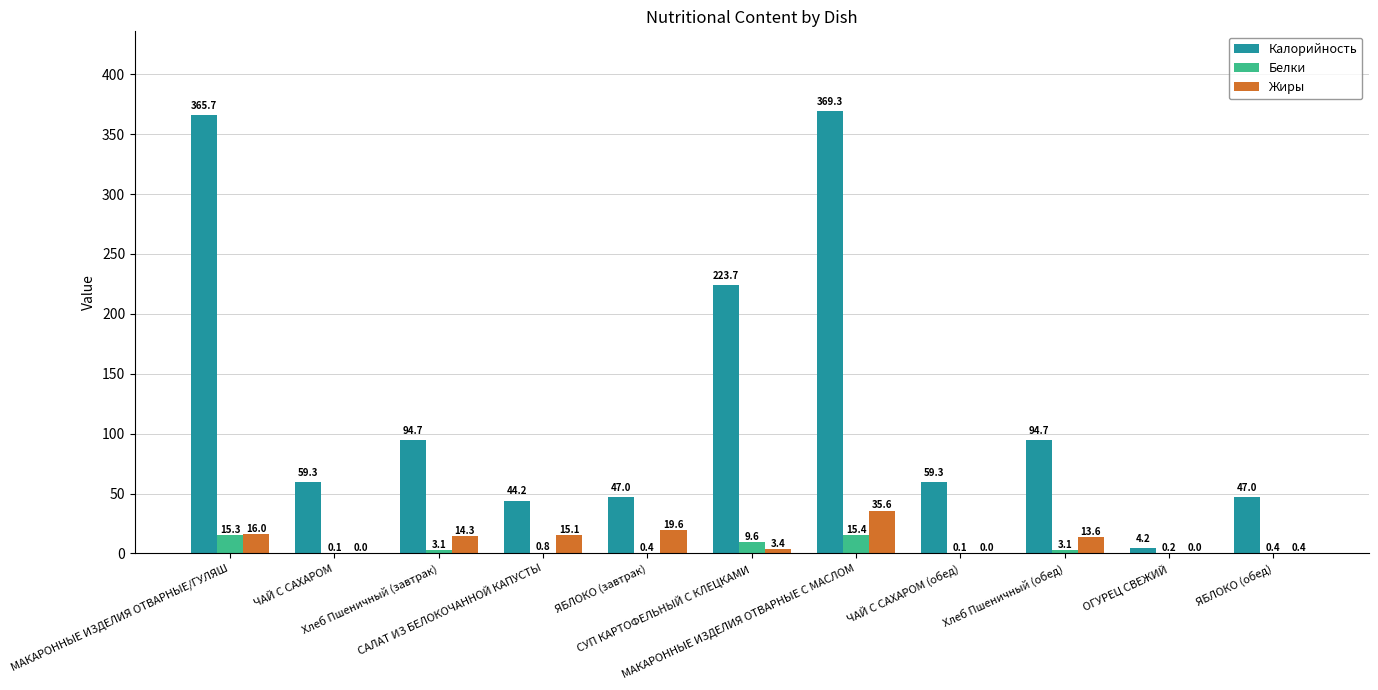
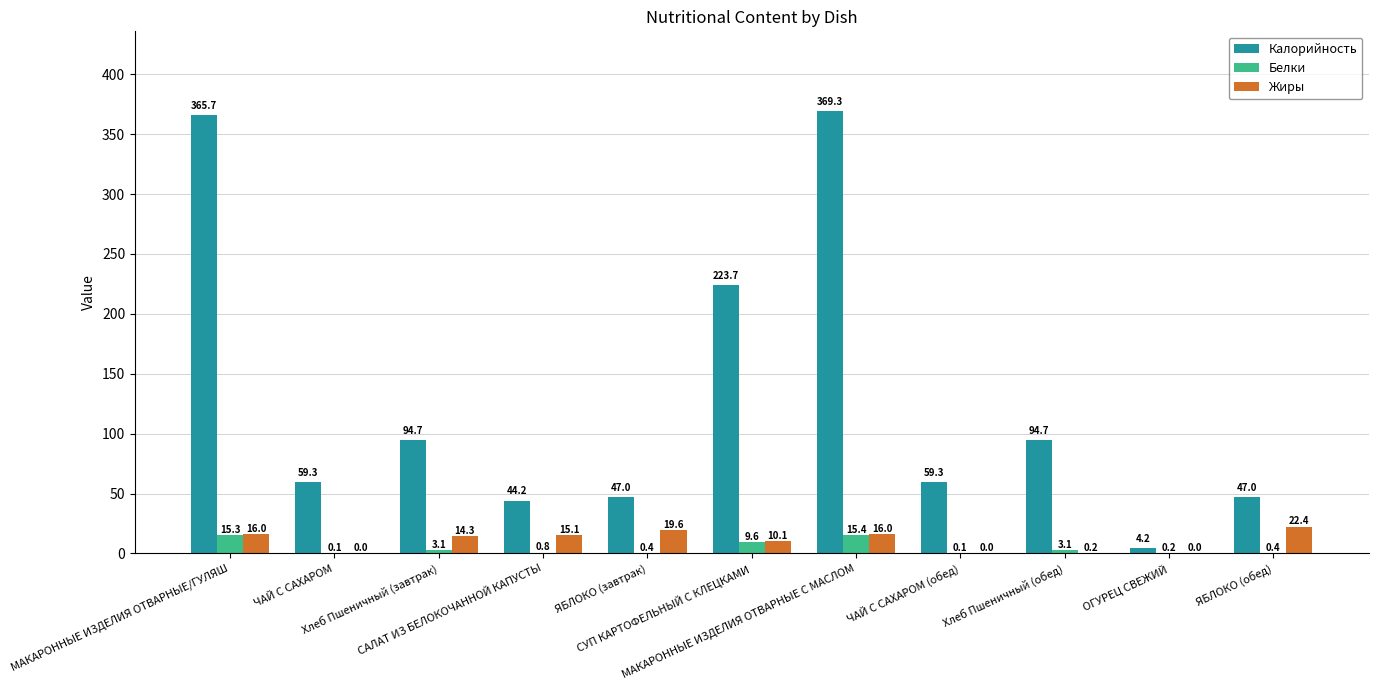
Жиры, СУП КАРТОФЕЛЬНЫЙ С КЛЕЦКАМИ: 3.4 -> 10.1
Жиры, МАКАРОННЫЕ ИЗДЕЛИЯ ОТВАРНЫЕ С МАСЛОМ: 35.6 -> 16.0
Жиры, Хлеб Пшеничный (обед): 13.6 -> 0.2
Жиры, ЯБЛОКО (обед): 0.4 -> 22.4
